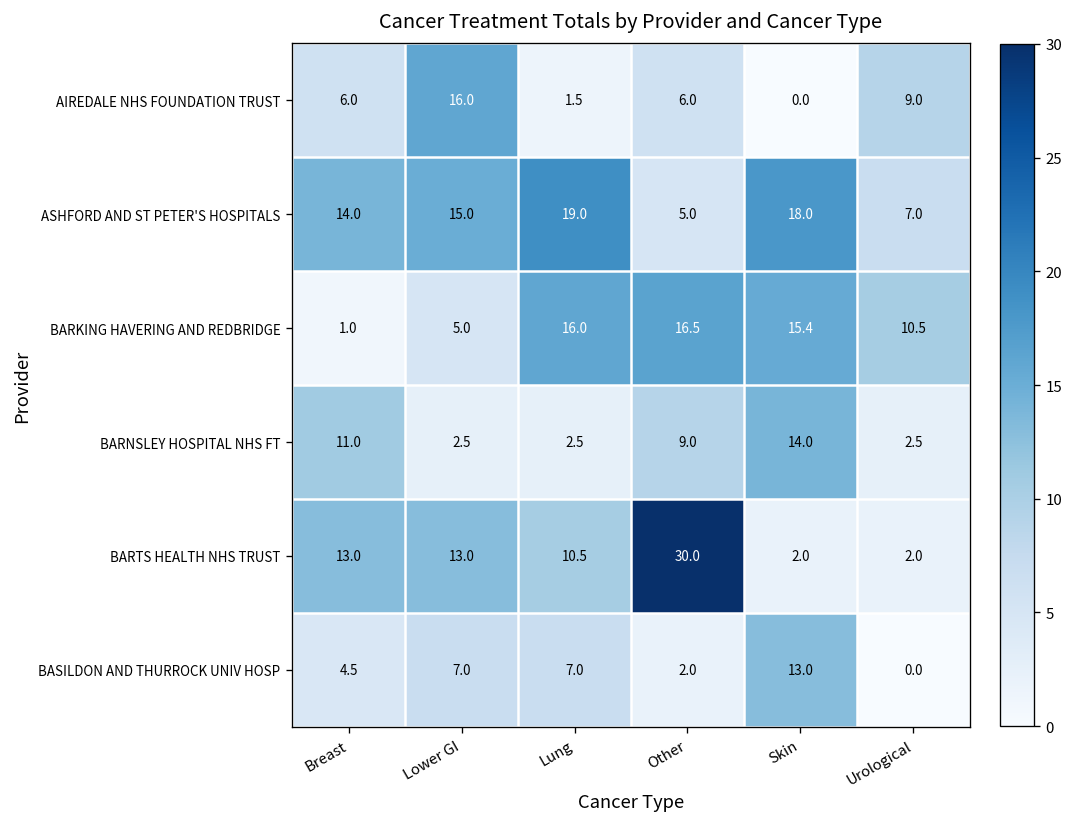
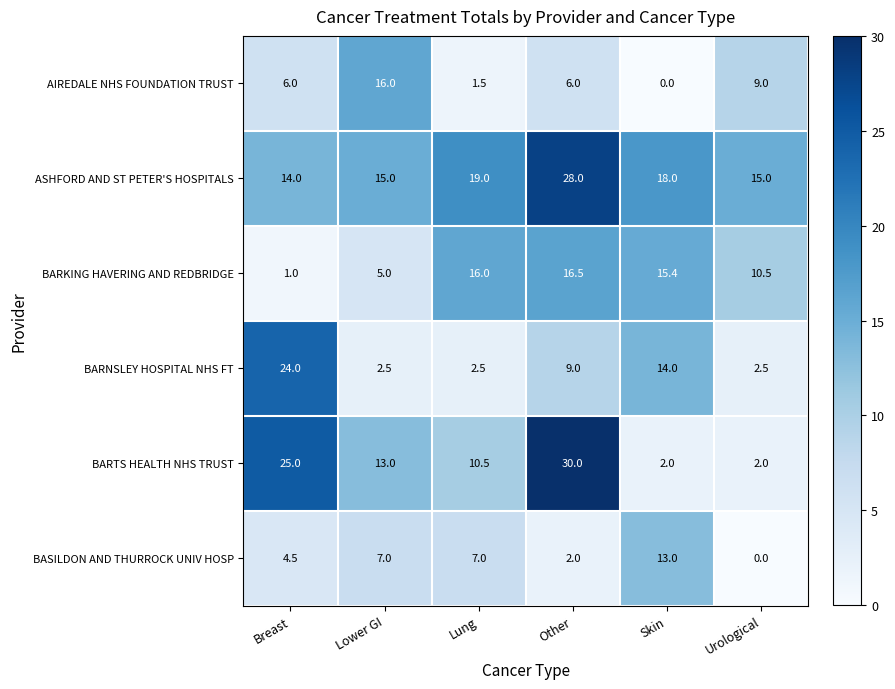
ASHFORD AND ST PETER'S HOSPITALS, Other: 5.0 -> 28.0
ASHFORD AND ST PETER'S HOSPITALS, Urological: 7.0 -> 15.0
BARNSLEY HOSPITAL NHS FT, Breast: 11.0 -> 24.0
BARTS HEALTH NHS TRUST, Breast: 13.0 -> 25.0
